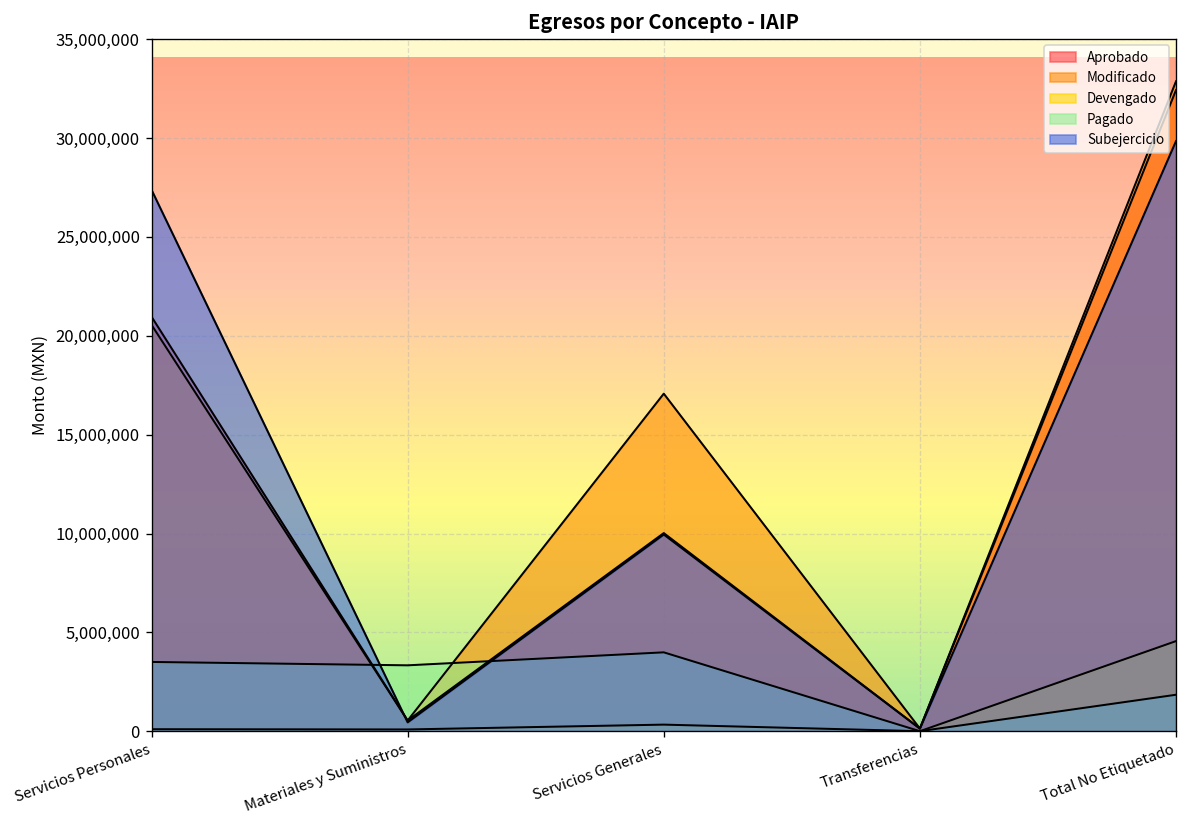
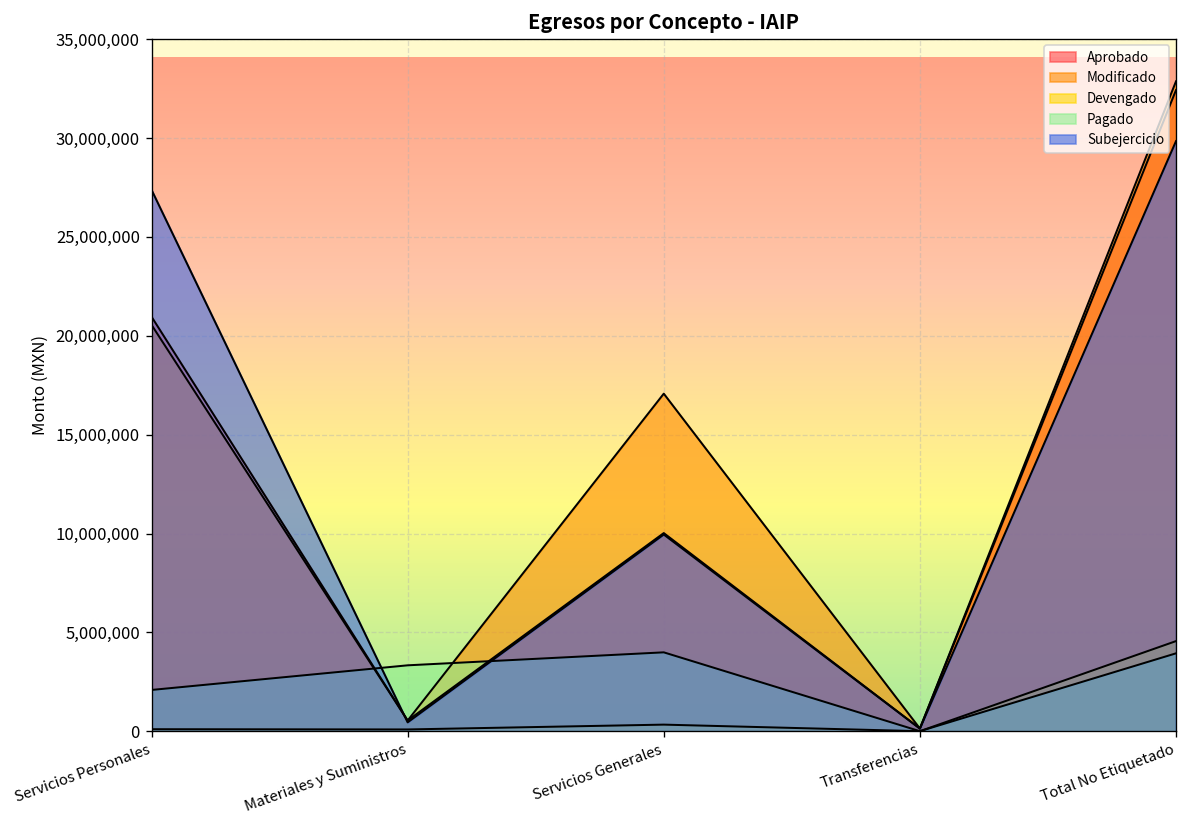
Pagado, Servicios Personales: 3,500,000 -> 2,100,000
Pagado, Total No Etiquetado: 1,800,000 -> 3,900,000
